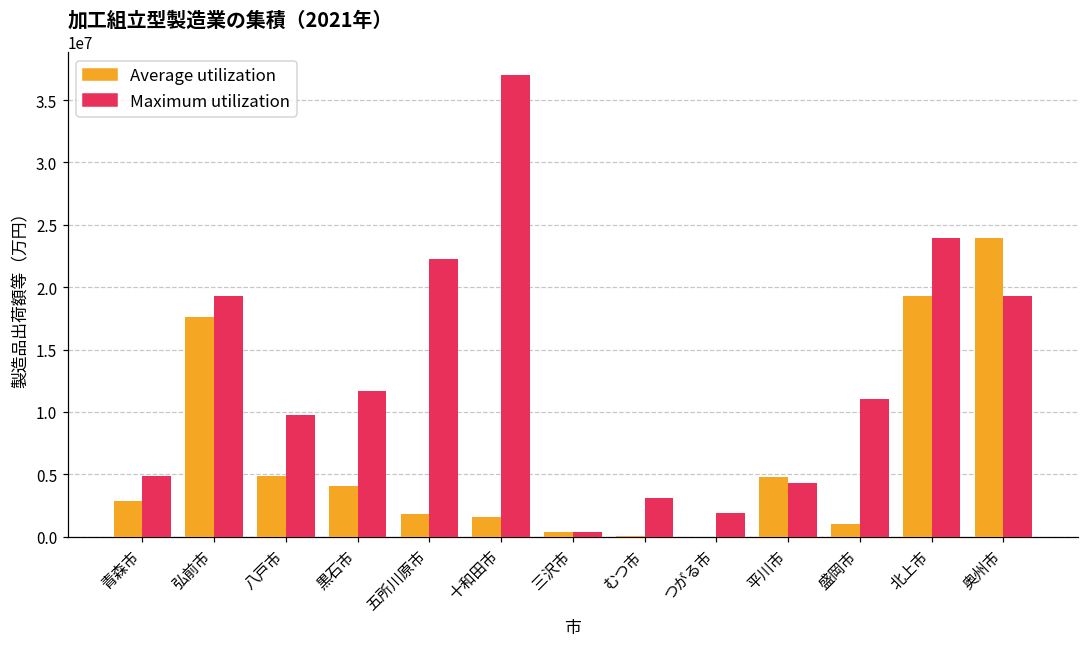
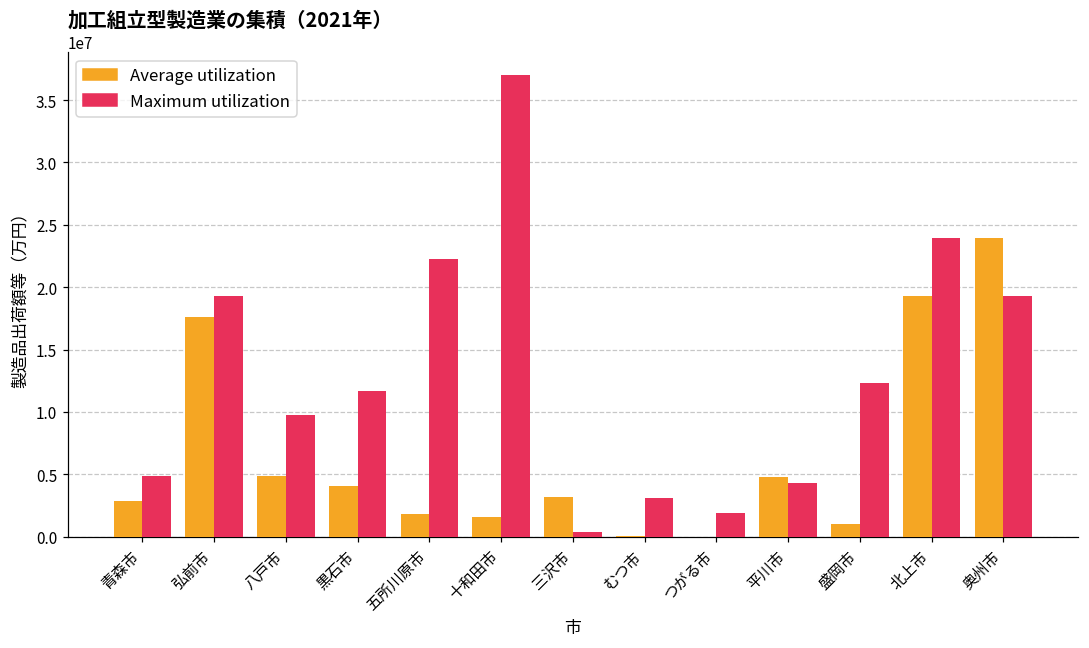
Average utilization, 三沢市: 400000 -> 3200000
Maximum utilization, 盛岡市: 11100000 -> 12300000
